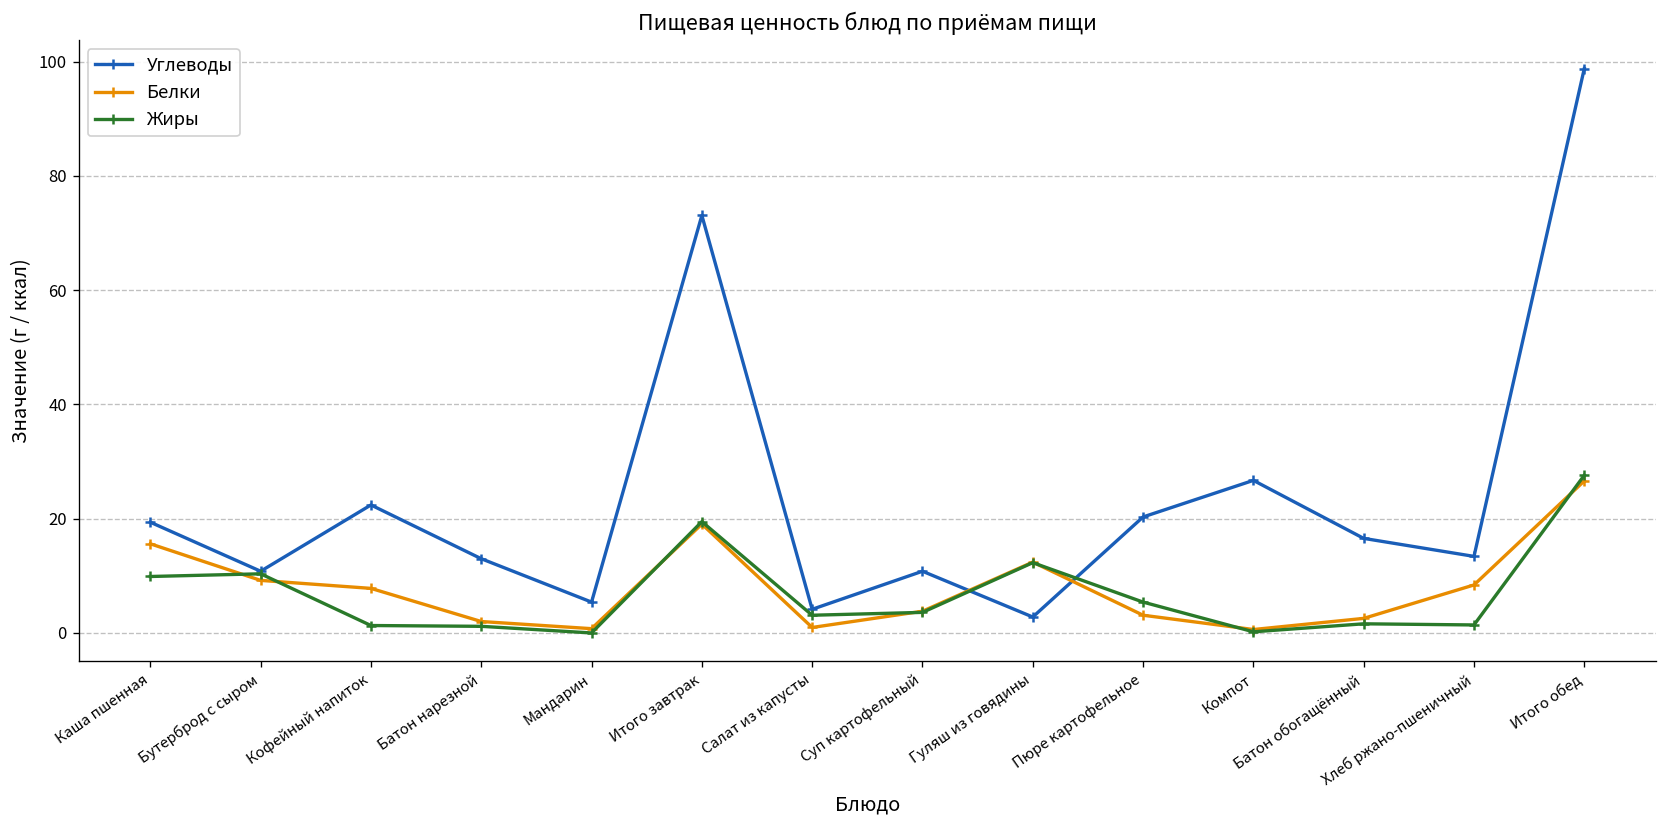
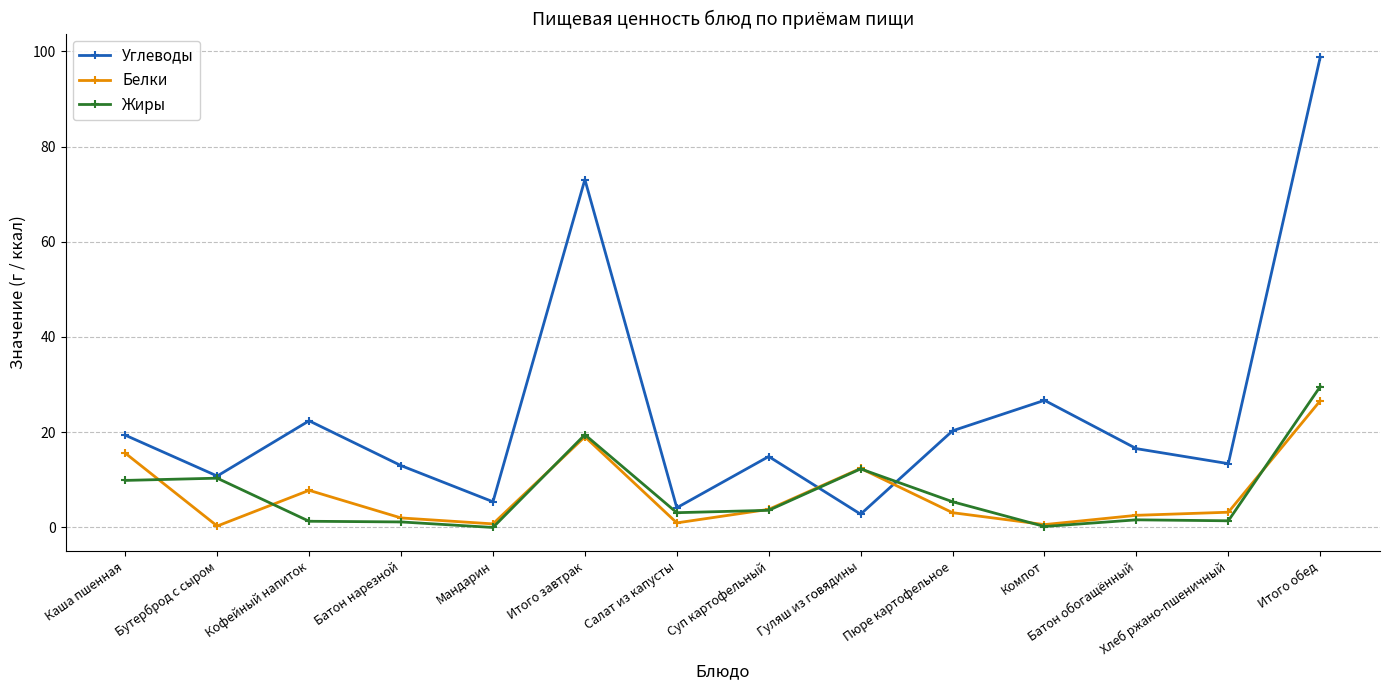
Белки, Бутерброд с сыром: 9 -> 0
Углеводы, Суп картофельный: 11 -> 15
Белки, Хлеб ржано-пшеничный: 8 -> 3
Жиры, Итого обед: 28 -> 30
